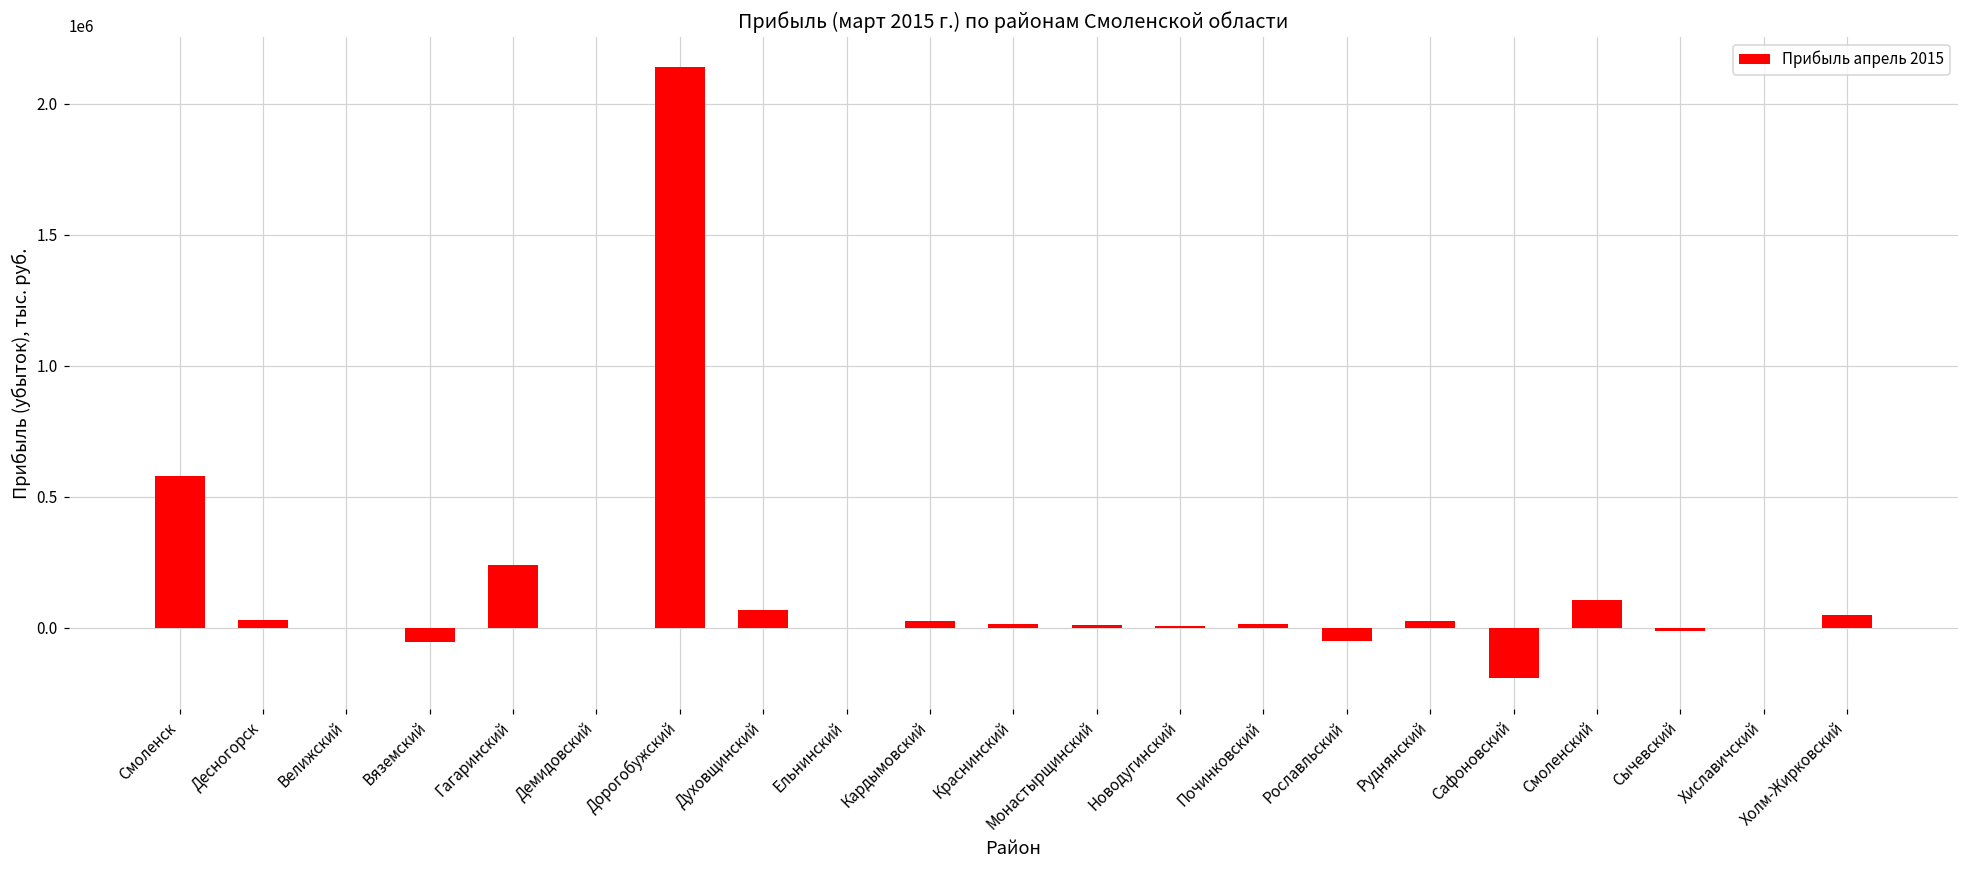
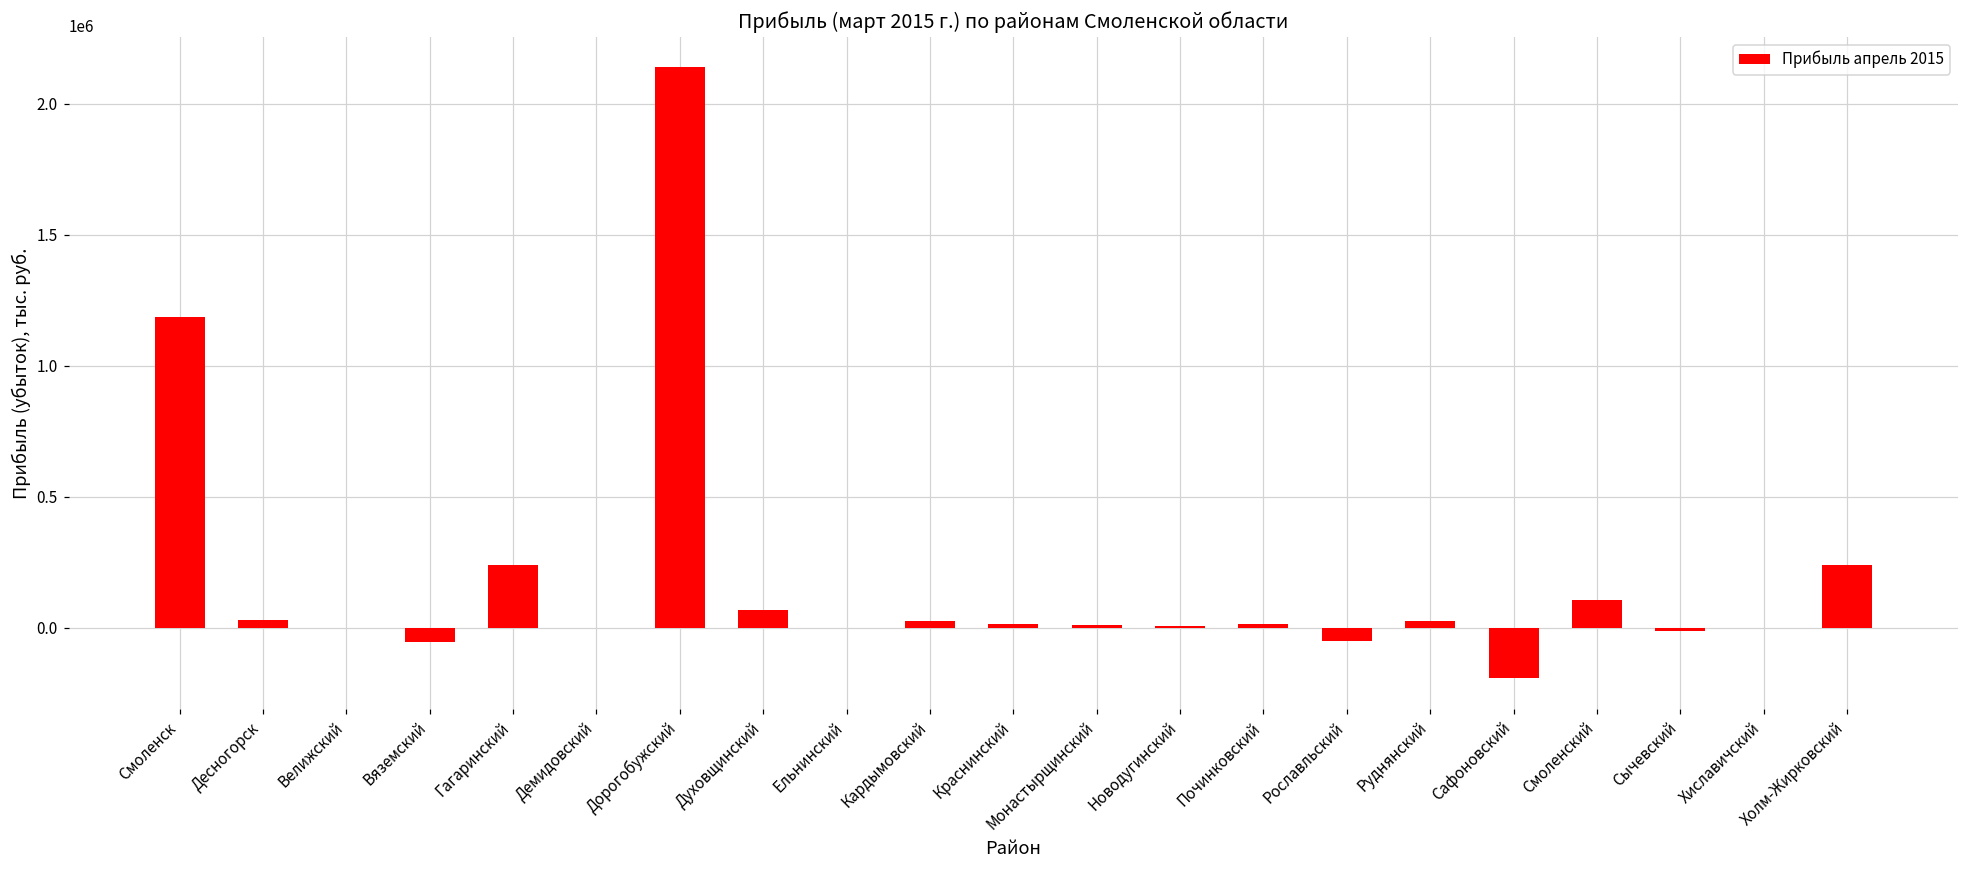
Смоленск: 580000 -> 1190000
Холм-Жирковский: 50000 -> 240000
